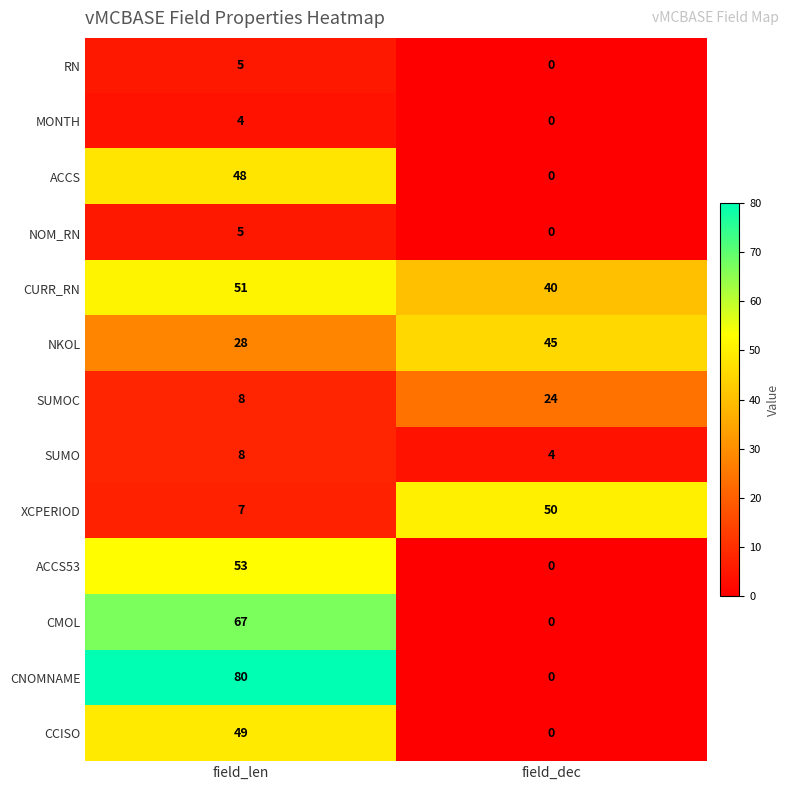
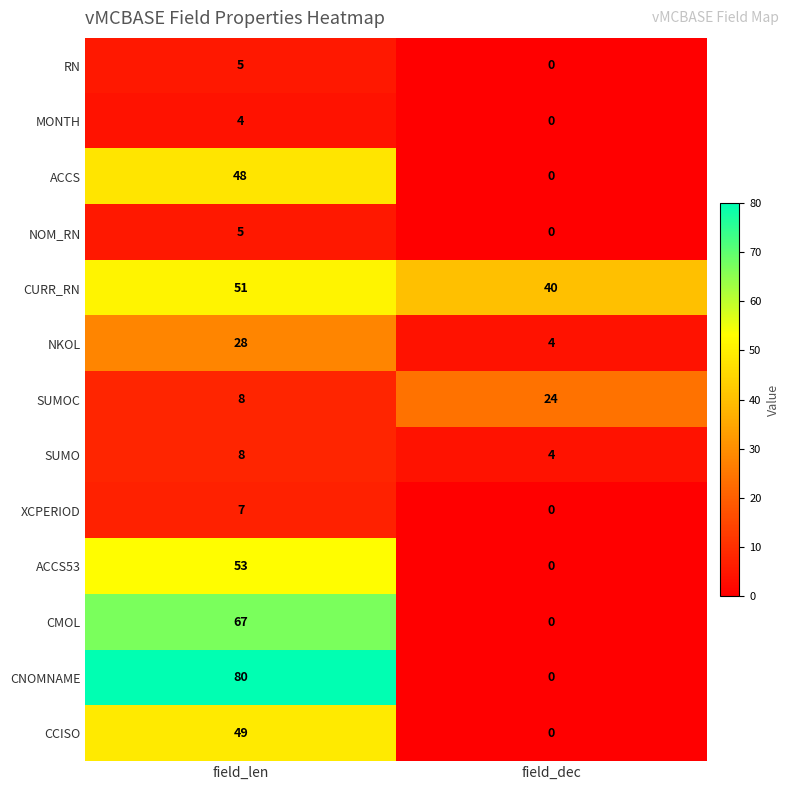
NKOL, field_dec: 45 -> 4
XCPERIOD, field_dec: 50 -> 0
